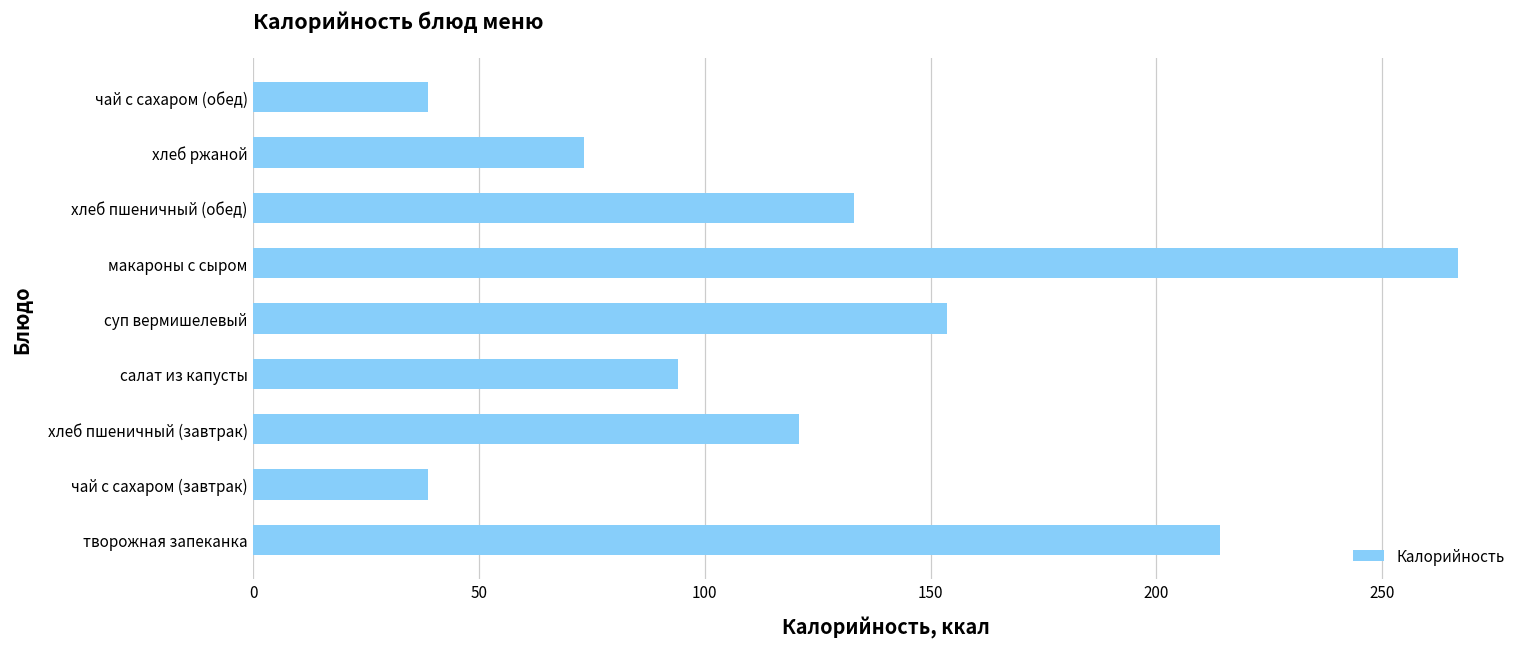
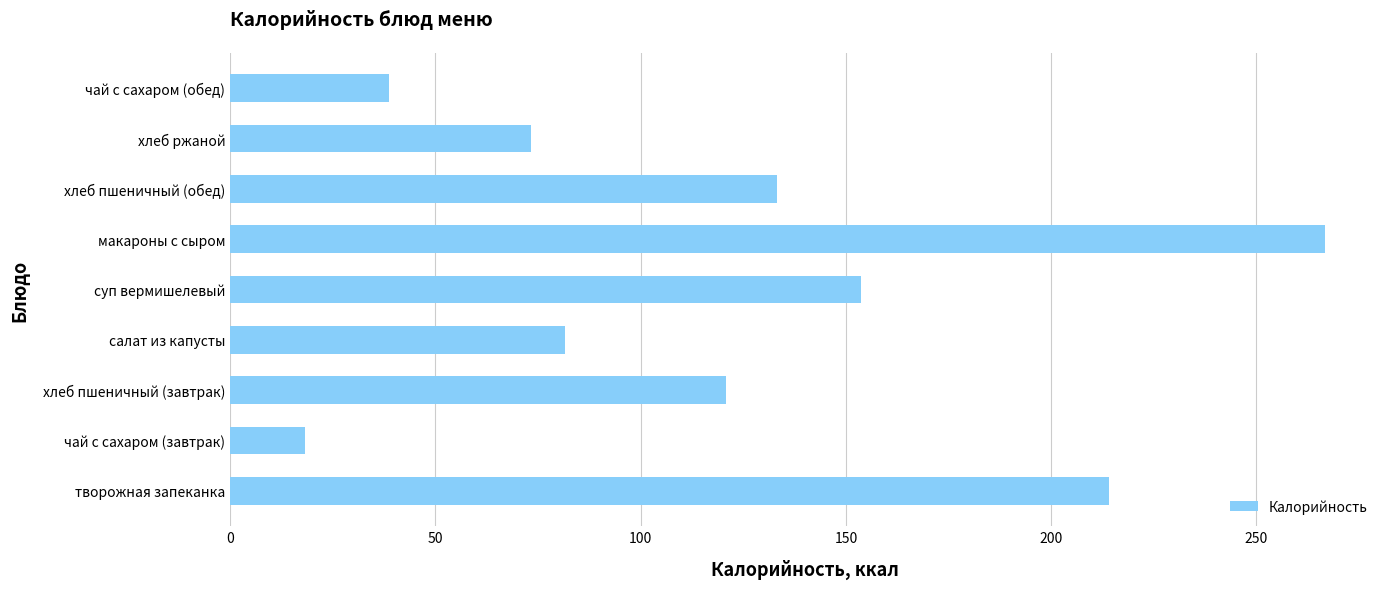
салат из капусты: 94 -> 82
чай с сахаром (завтрак): 39 -> 18
